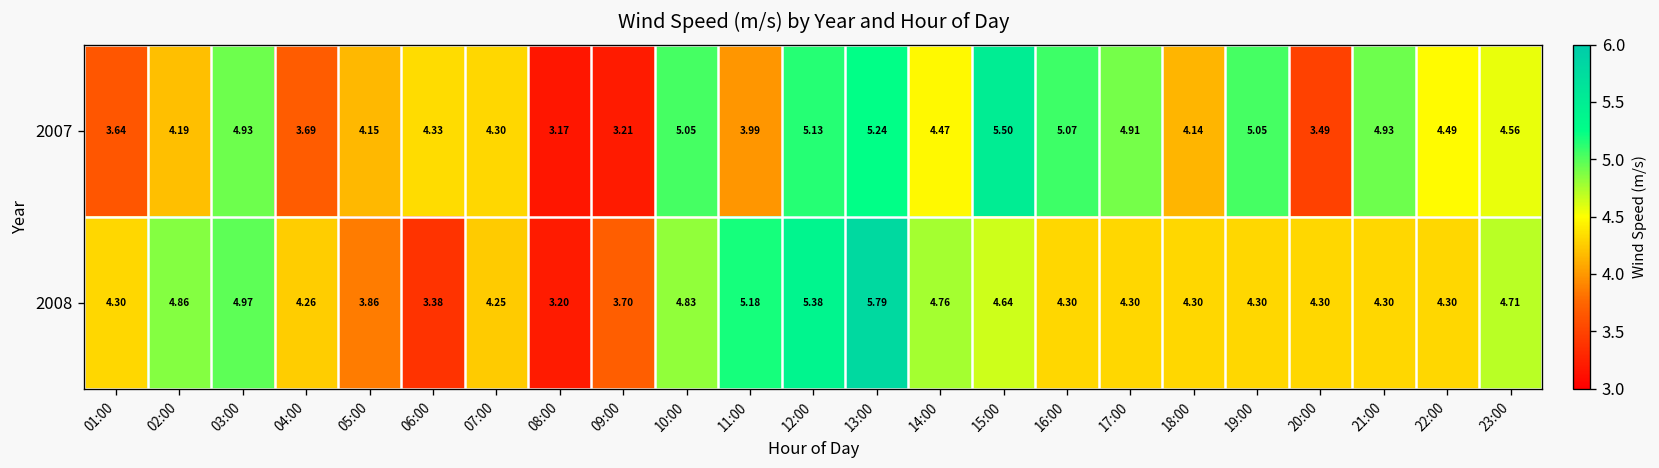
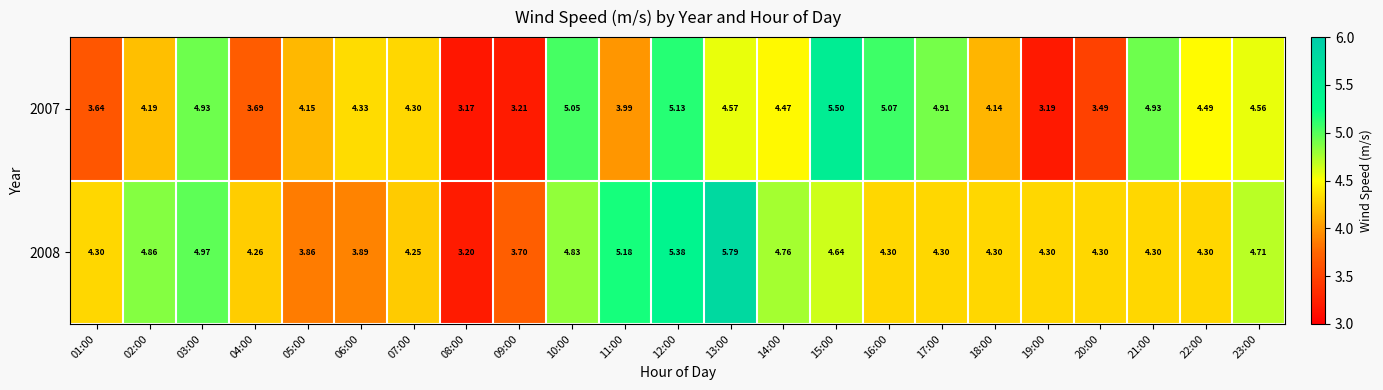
2007, 13:00: 5.24 -> 4.57
2007, 19:00: 5.05 -> 3.19
2008, 06:00: 3.38 -> 3.89
